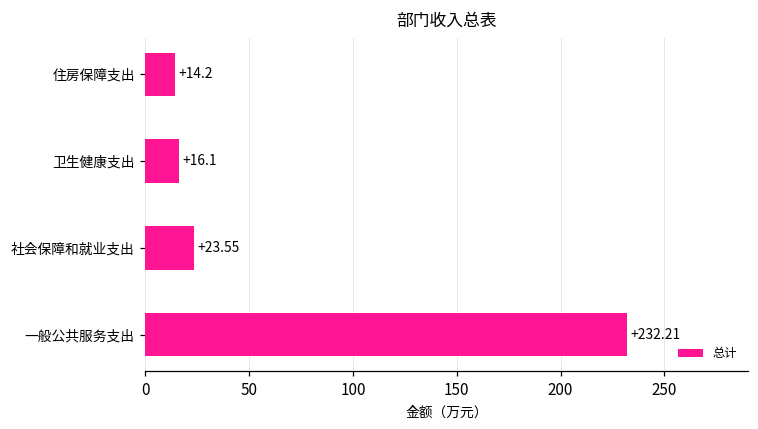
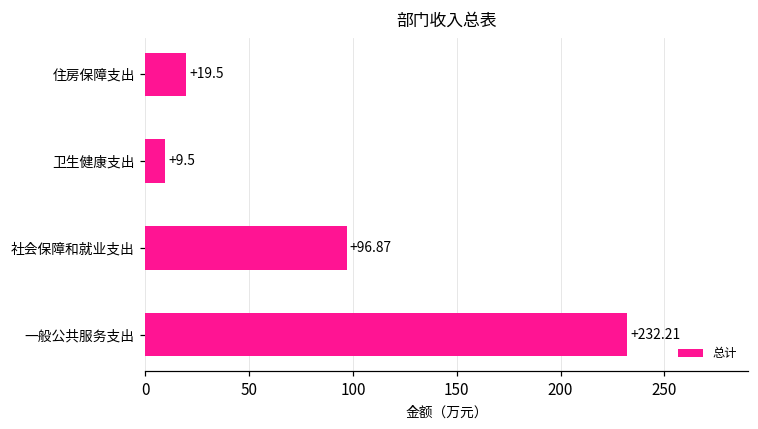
住房保障支出: +14.2 -> +19.5
卫生健康支出: +16.1 -> +9.5
社会保障和就业支出: +23.55 -> +96.87
